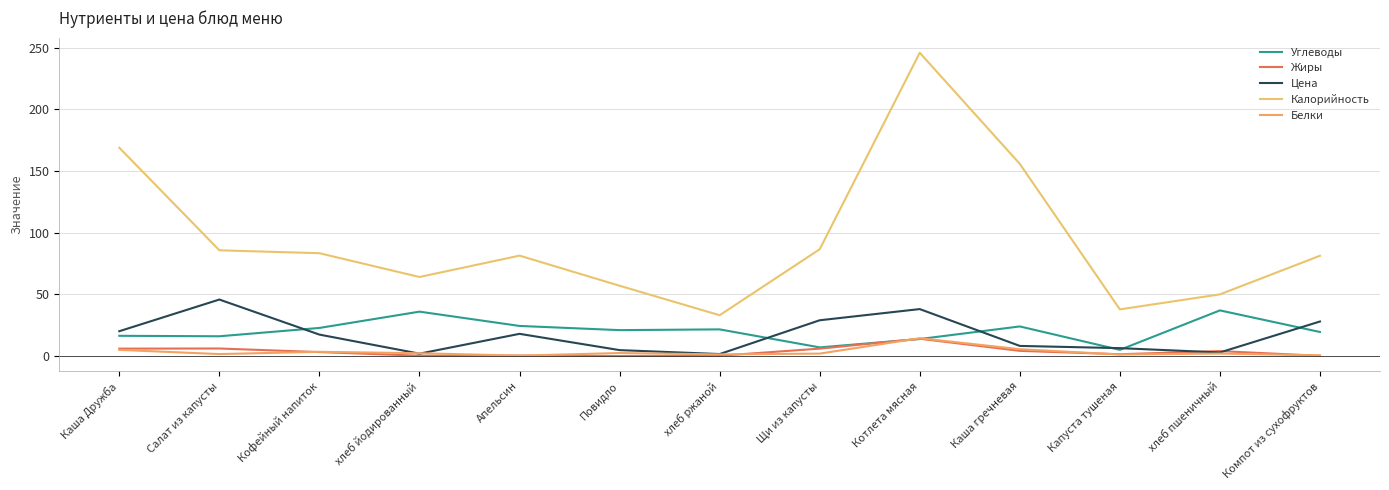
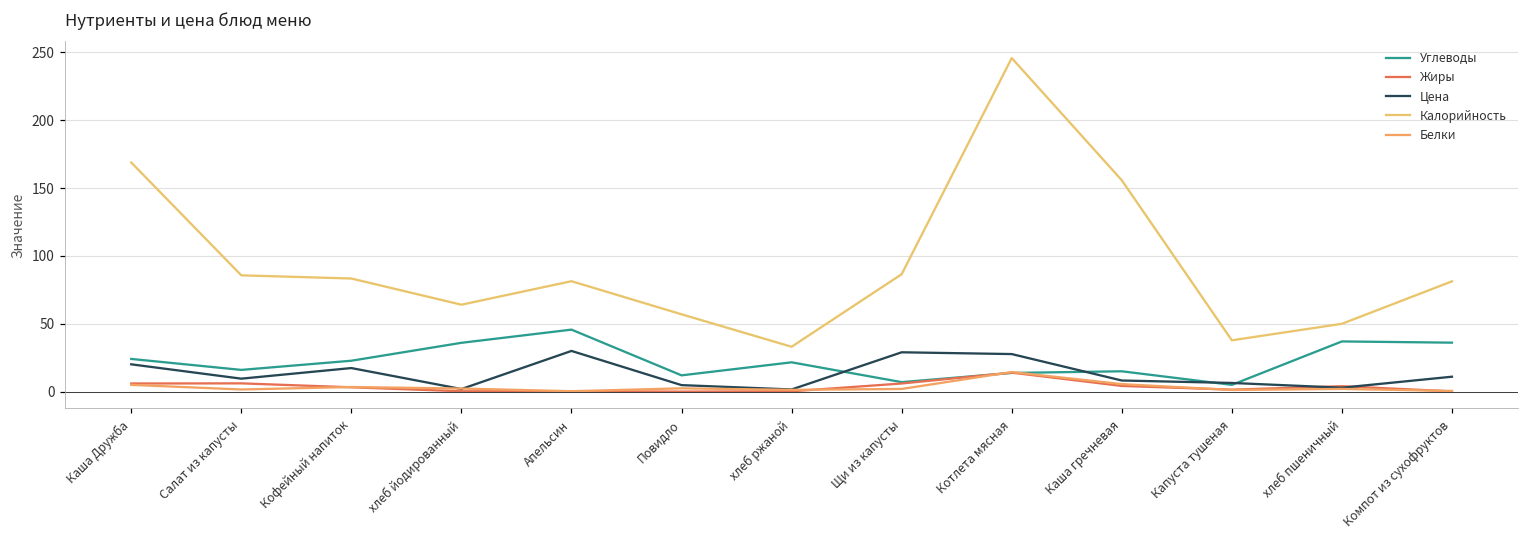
Углеводы, Каша Дружба: 16 -> 24
Цена, Салат из капусты: 46 -> 10
Углеводы, Апельсин: 24 -> 46
Цена, Апельсин: 18 -> 30
Углеводы, Повидло: 21 -> 12
Цена, Котлета мясная: 38 -> 28
Углеводы, Каша гречневая: 24 -> 15
Углеводы, Компот из сухофруктов: 20 -> 36
Цена, Компот из сухофруктов: 28 -> 11
